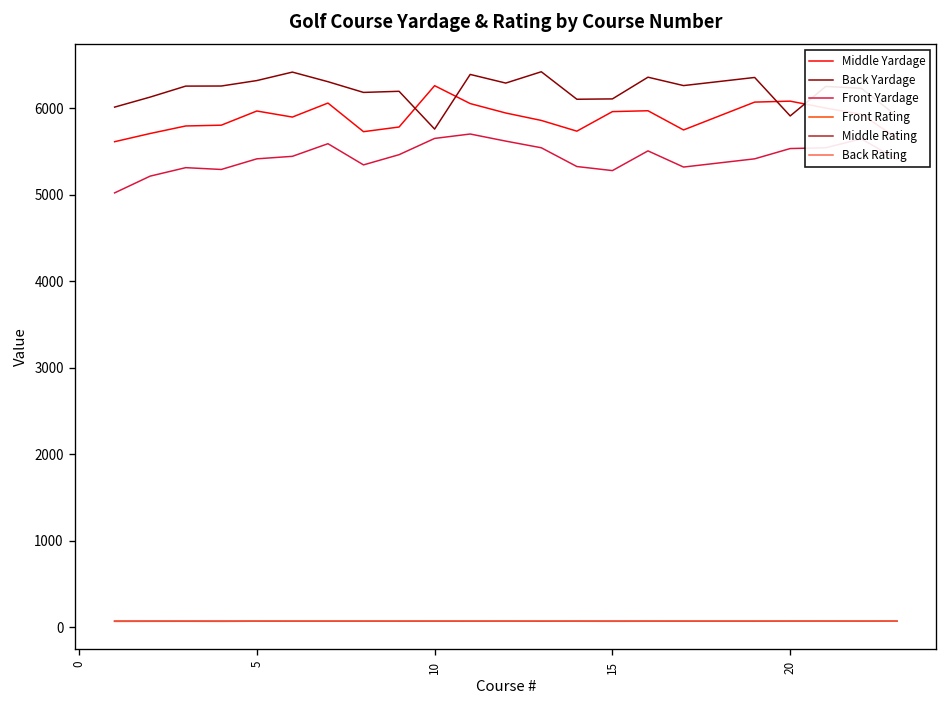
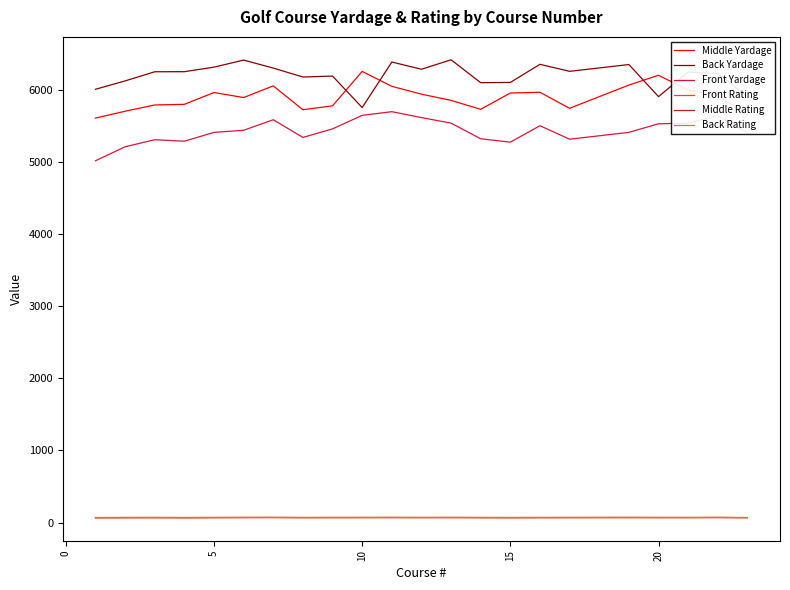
Middle Yardage, 20: 6100 -> 6200
